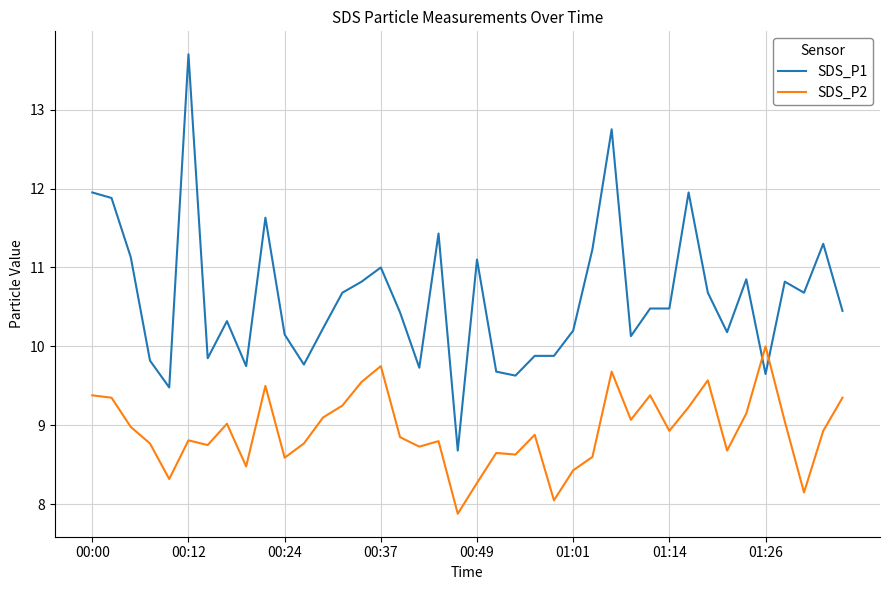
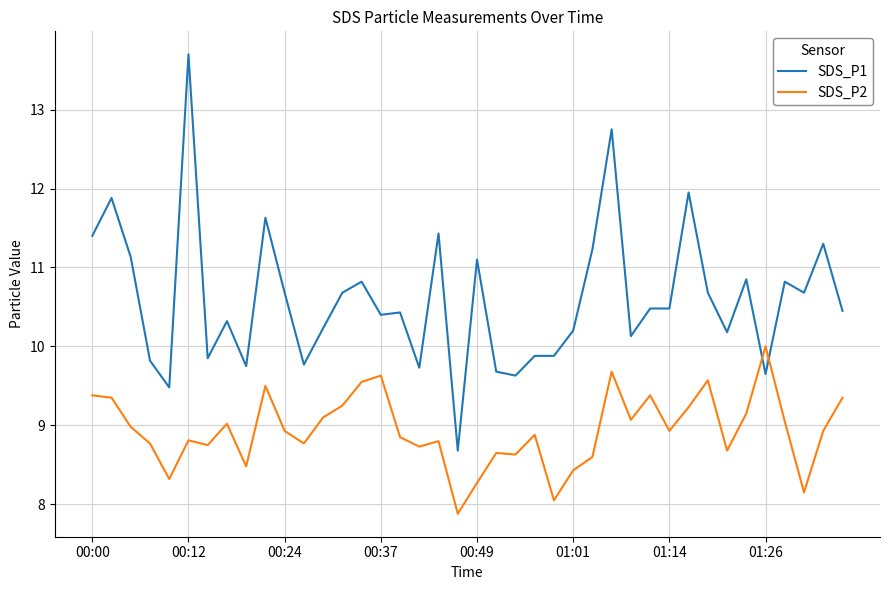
SDS_P1, 00:00: 12.0 -> 11.4
SDS_P1, 00:24: 10.2 -> 10.7
SDS_P2, 00:24: 8.6 -> 8.9
SDS_P1, 00:37: 11.0 -> 10.4
SDS_P2, 00:37: 9.8 -> 9.6
